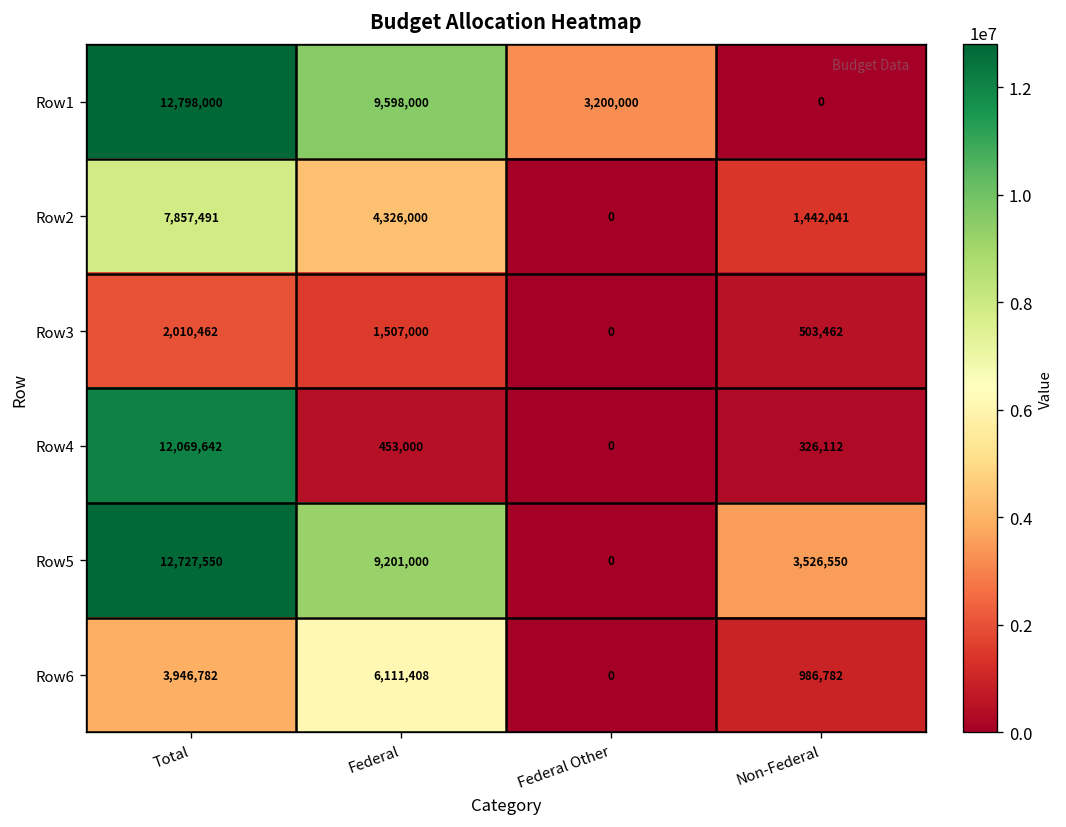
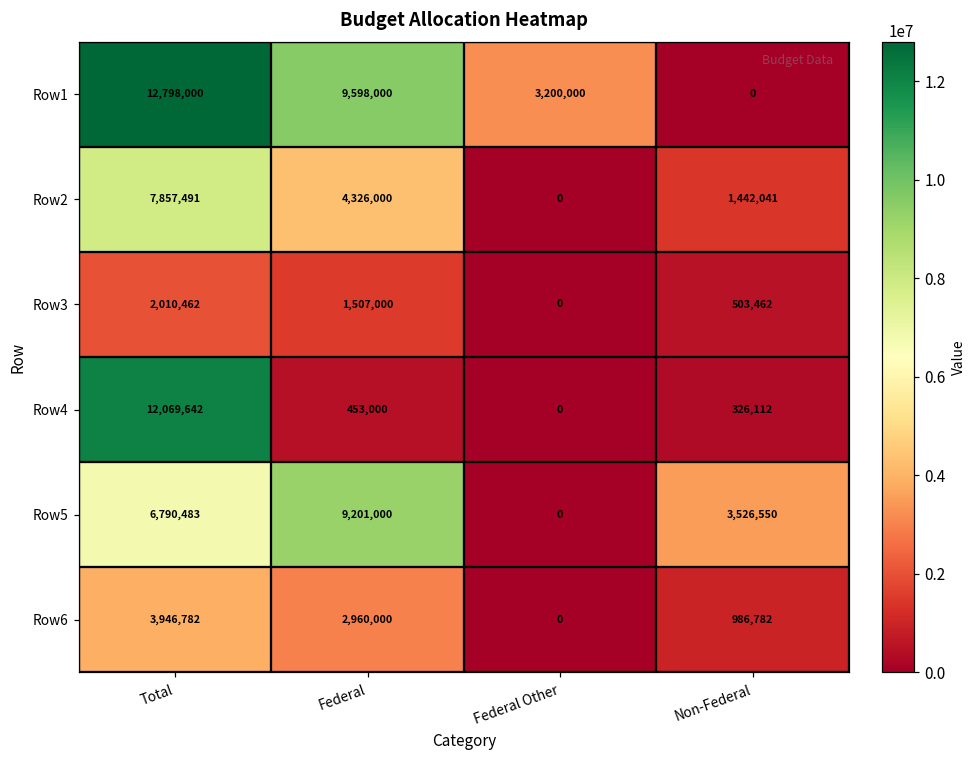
Row5, Total: 12,727,550 -> 6,790,483
Row6, Federal: 6,111,408 -> 2,960,000
